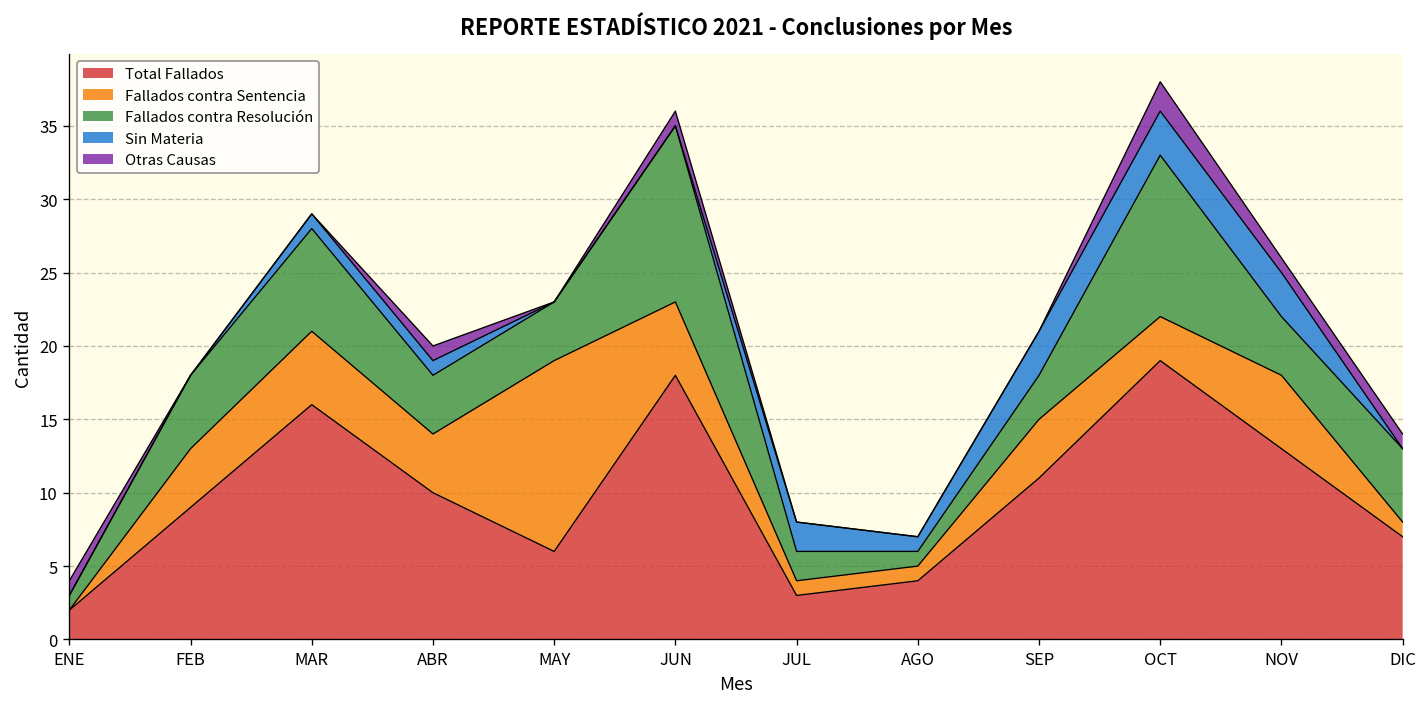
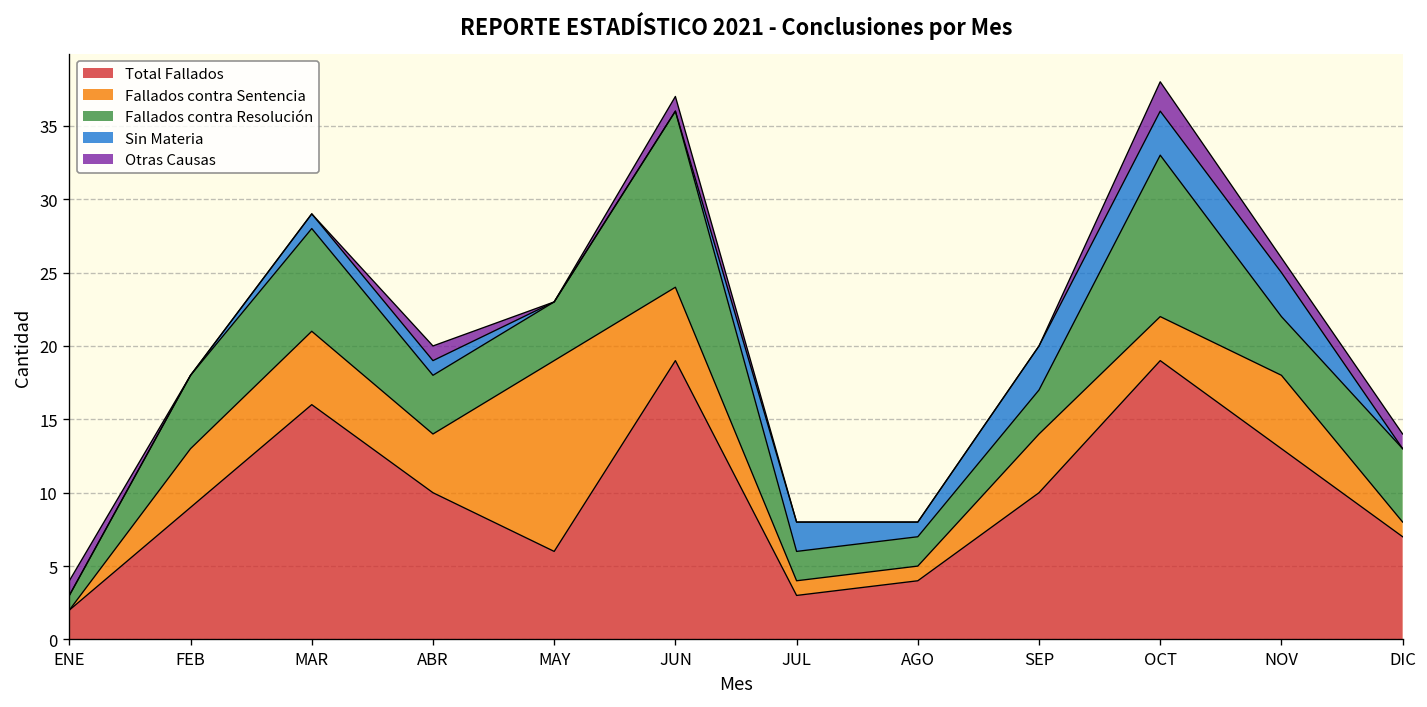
Total Fallados, JUN: 18 -> 19
Fallados contra Resolución, AGO: 1 -> 2
Total Fallados, SEP: 11 -> 10
